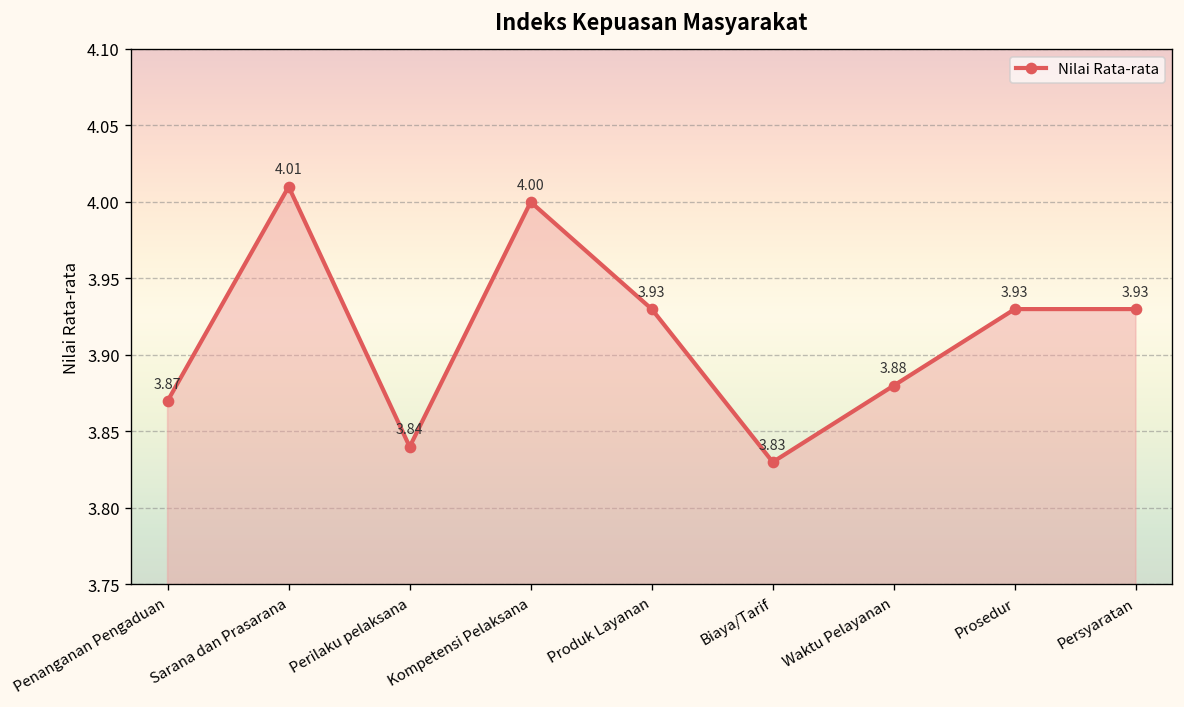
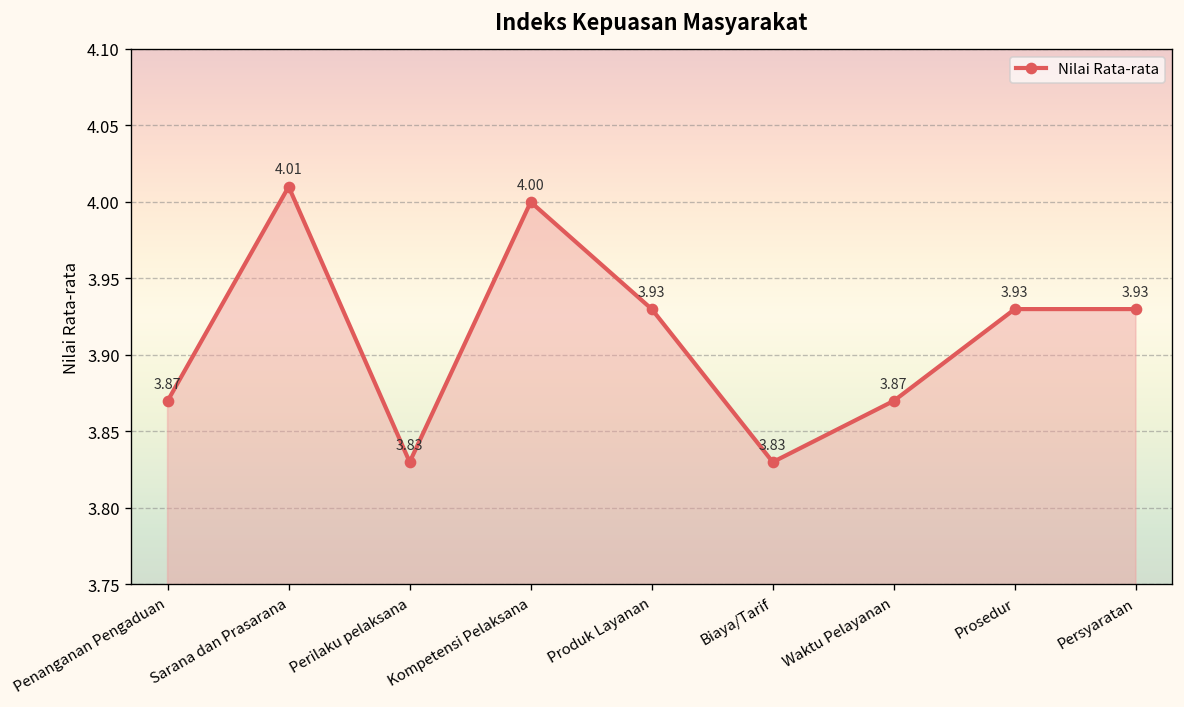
Perilaku pelaksana: 3.84 -> 3.83
Waktu Pelayanan: 3.88 -> 3.87
